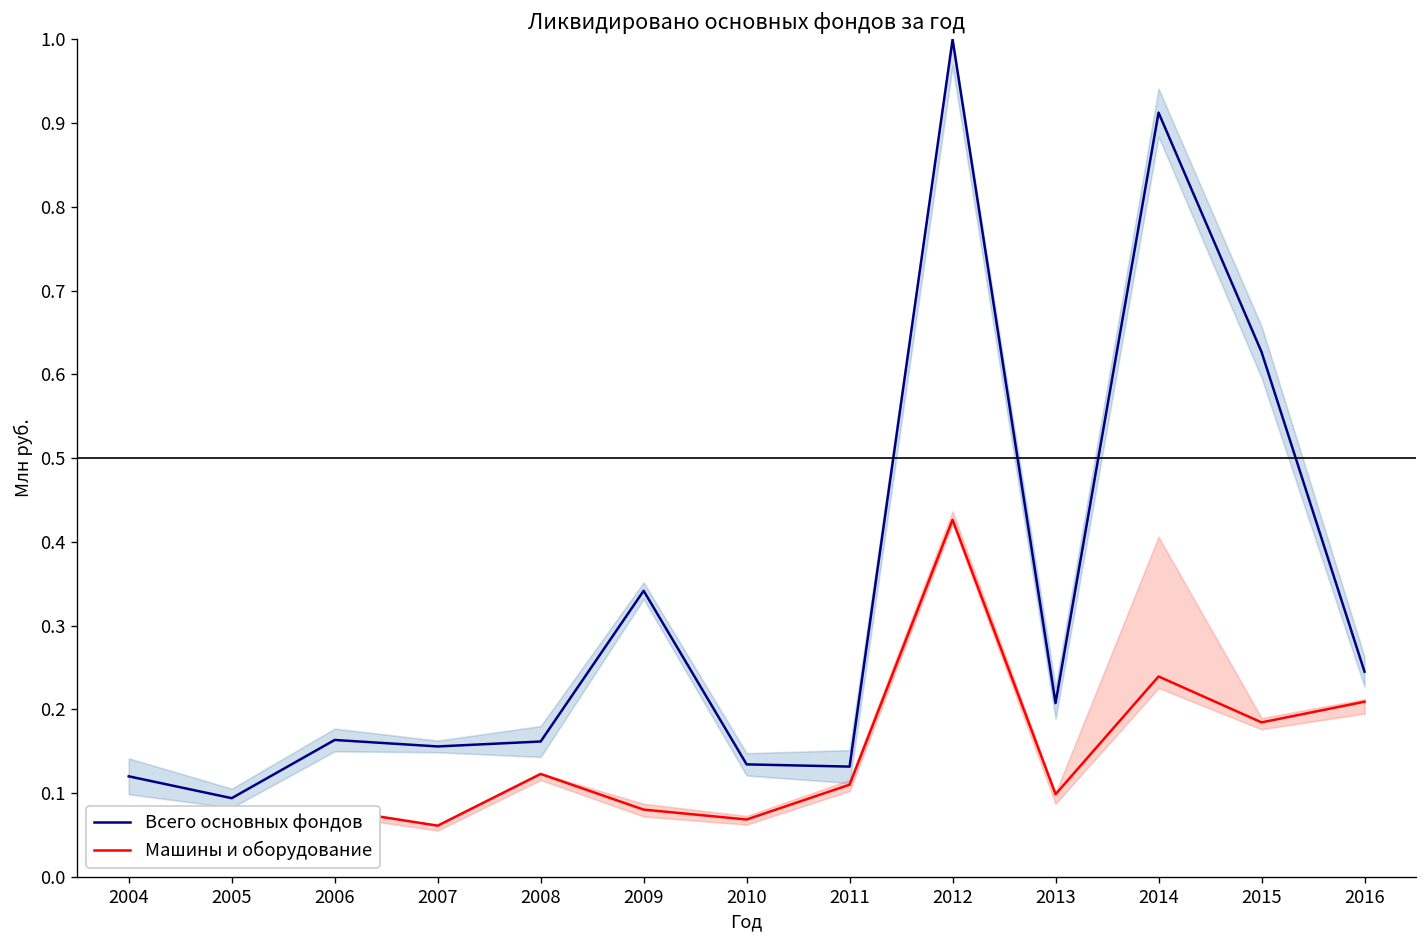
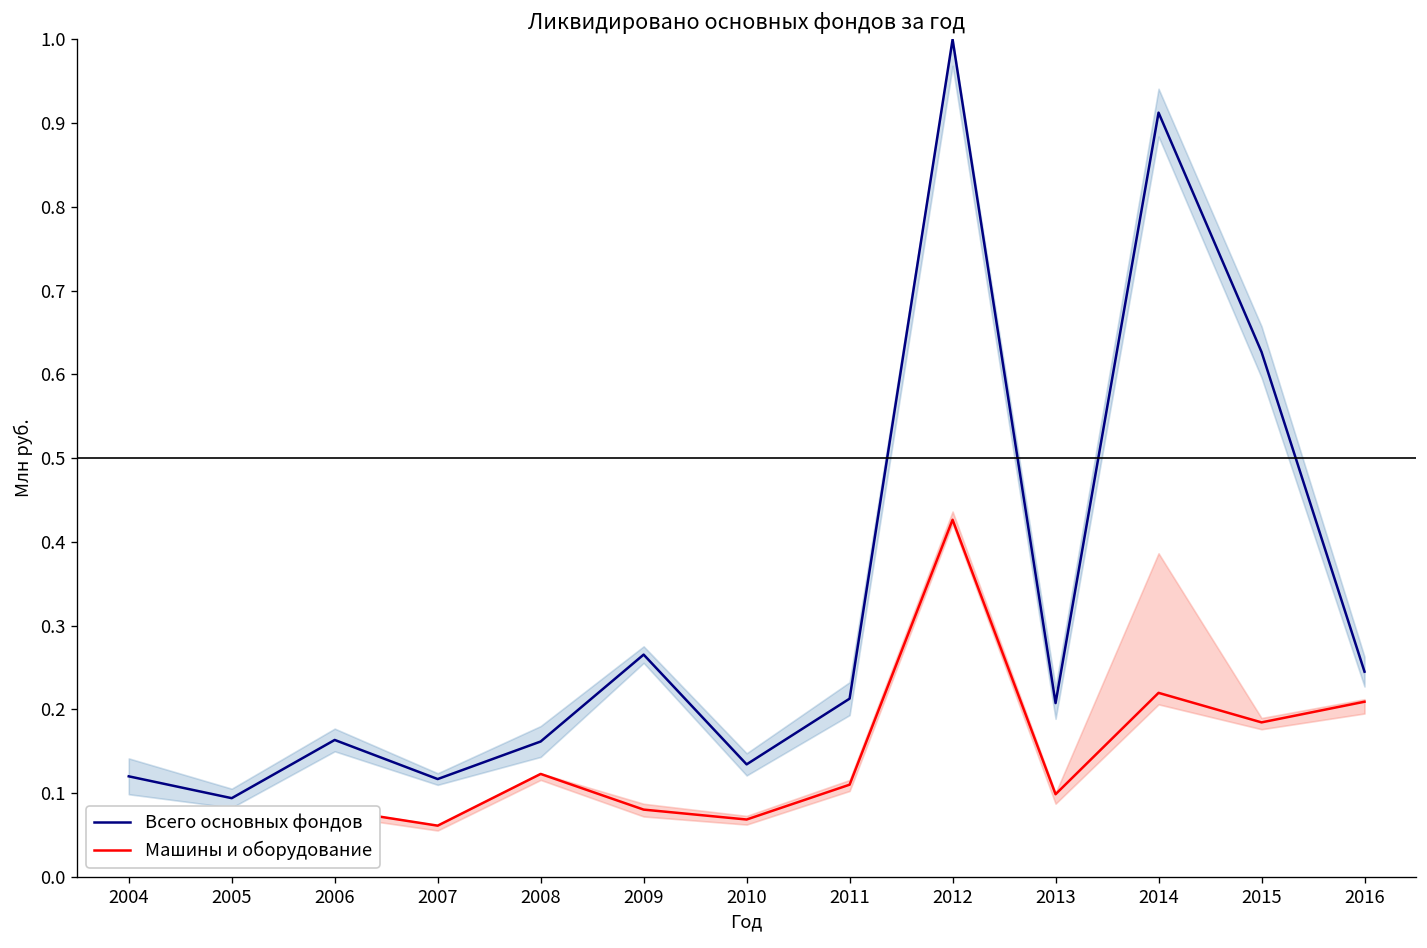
Всего основных фондов, 2007: 0.16 -> 0.12
Всего основных фондов, 2009: 0.34 -> 0.27
Всего основных фондов, 2011: 0.13 -> 0.21
Машины и оборудование, 2014: 0.24 -> 0.22
